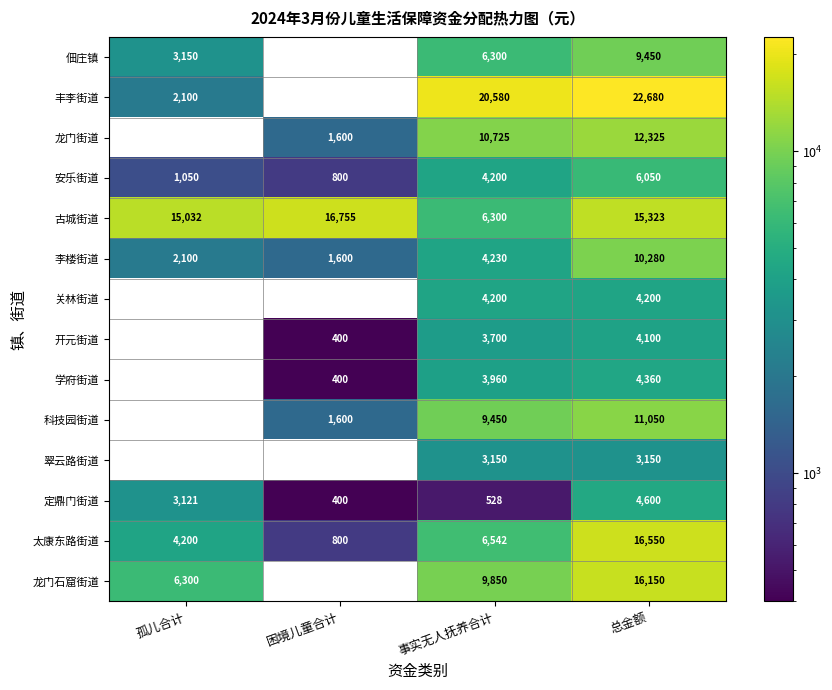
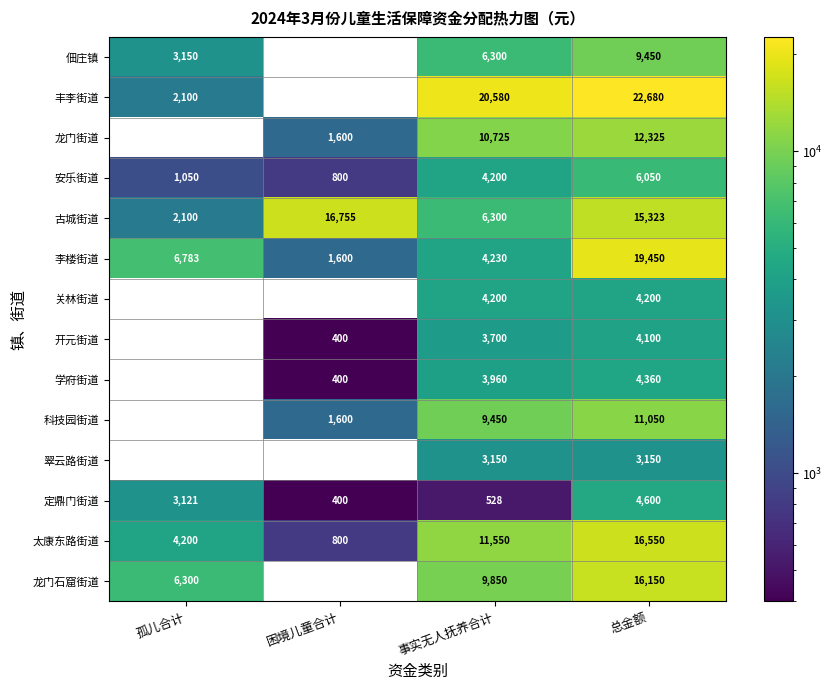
古城街道, 孤儿合计: 15,032 -> 2,100
李楼街道, 孤儿合计: 2,100 -> 6,783
李楼街道, 总金额: 10,280 -> 19,450
太康东路街道, 事实无人抚养合计: 6,542 -> 11,550
